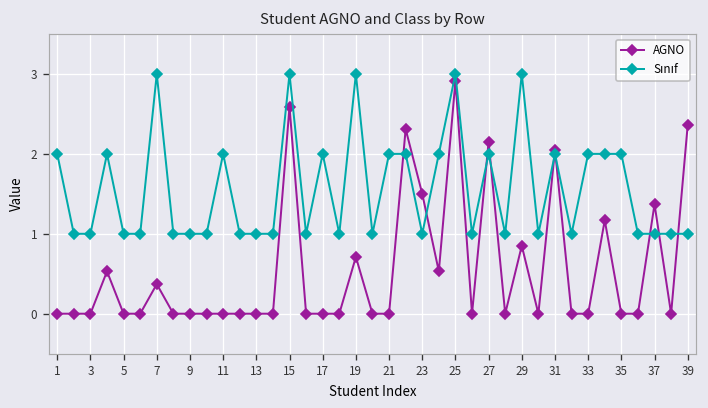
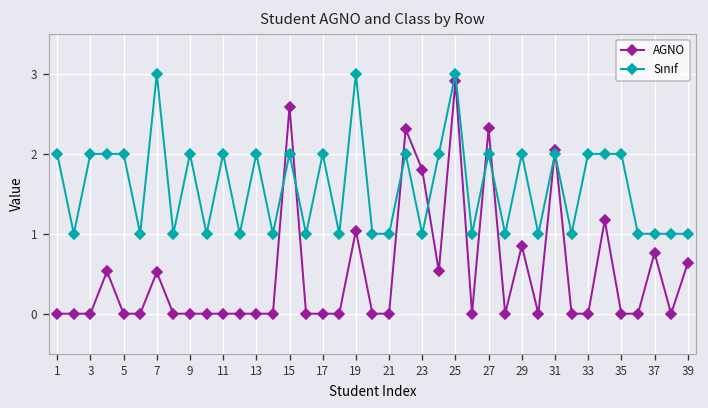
Sınıf, 3: 1 -> 2
Sınıf, 5: 1 -> 2
AGNO, 7: 0.4 -> 0.5
Sınıf, 9: 1 -> 2
Sınıf, 13: 1 -> 2
Sınıf, 15: 3 -> 2
AGNO, 19: 0.7 -> 1.0
Sınıf, 21: 2 -> 1
AGNO, 23: 1.5 -> 1.8
AGNO, 27: 2.2 -> 2.3
Sınıf, 29: 3 -> 2
AGNO, 37: 1.4 -> 0.8
AGNO, 39: 2.4 -> 0.6
